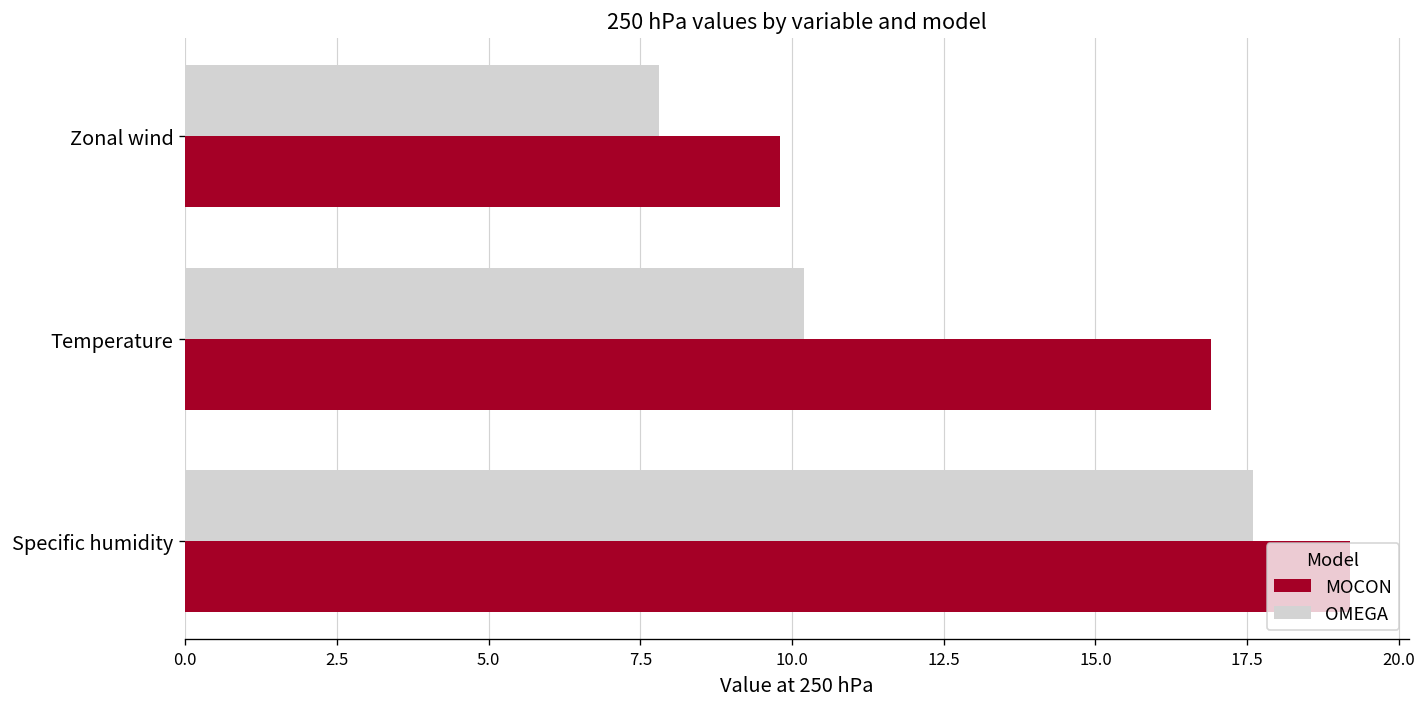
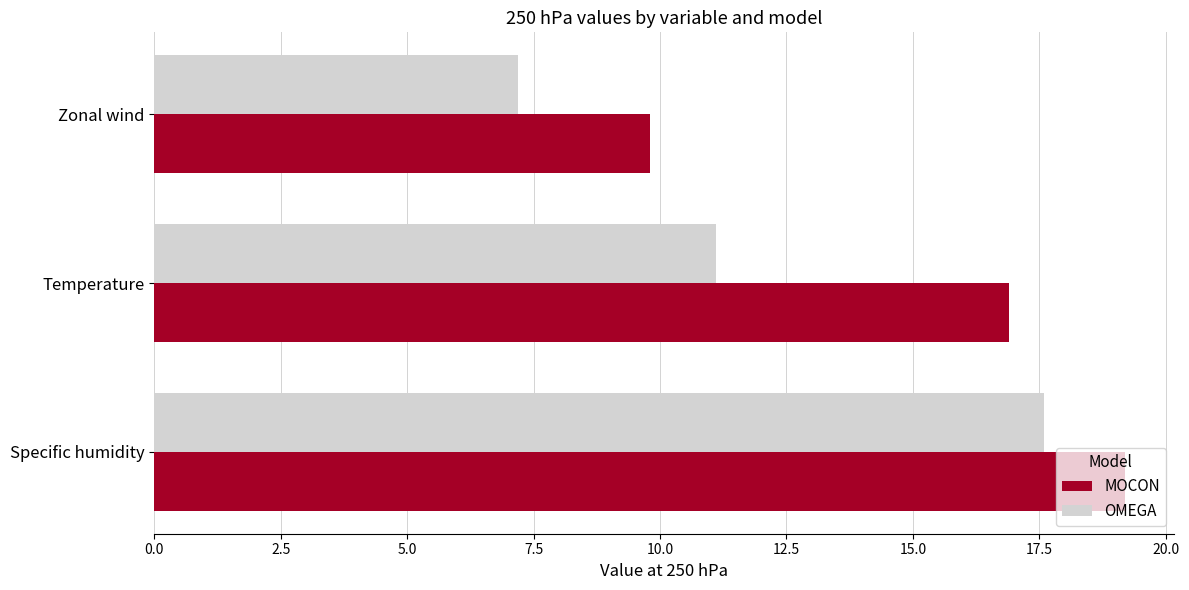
OMEGA, Zonal wind: 7.8 -> 7.2
OMEGA, Temperature: 10.2 -> 11.1
